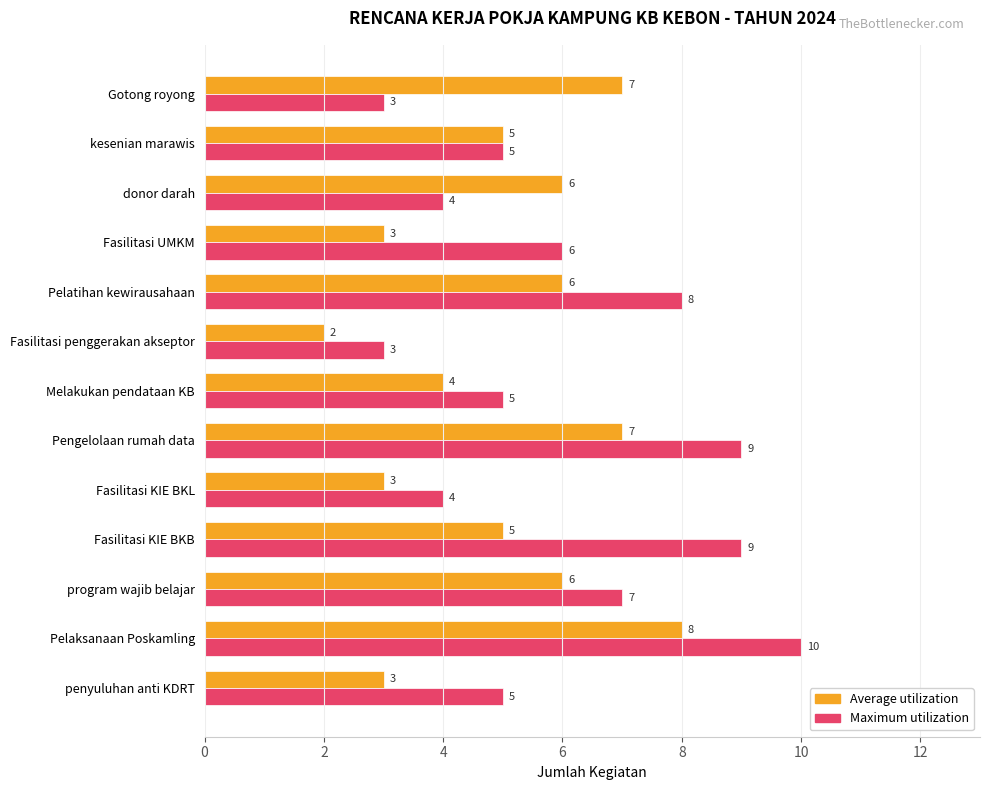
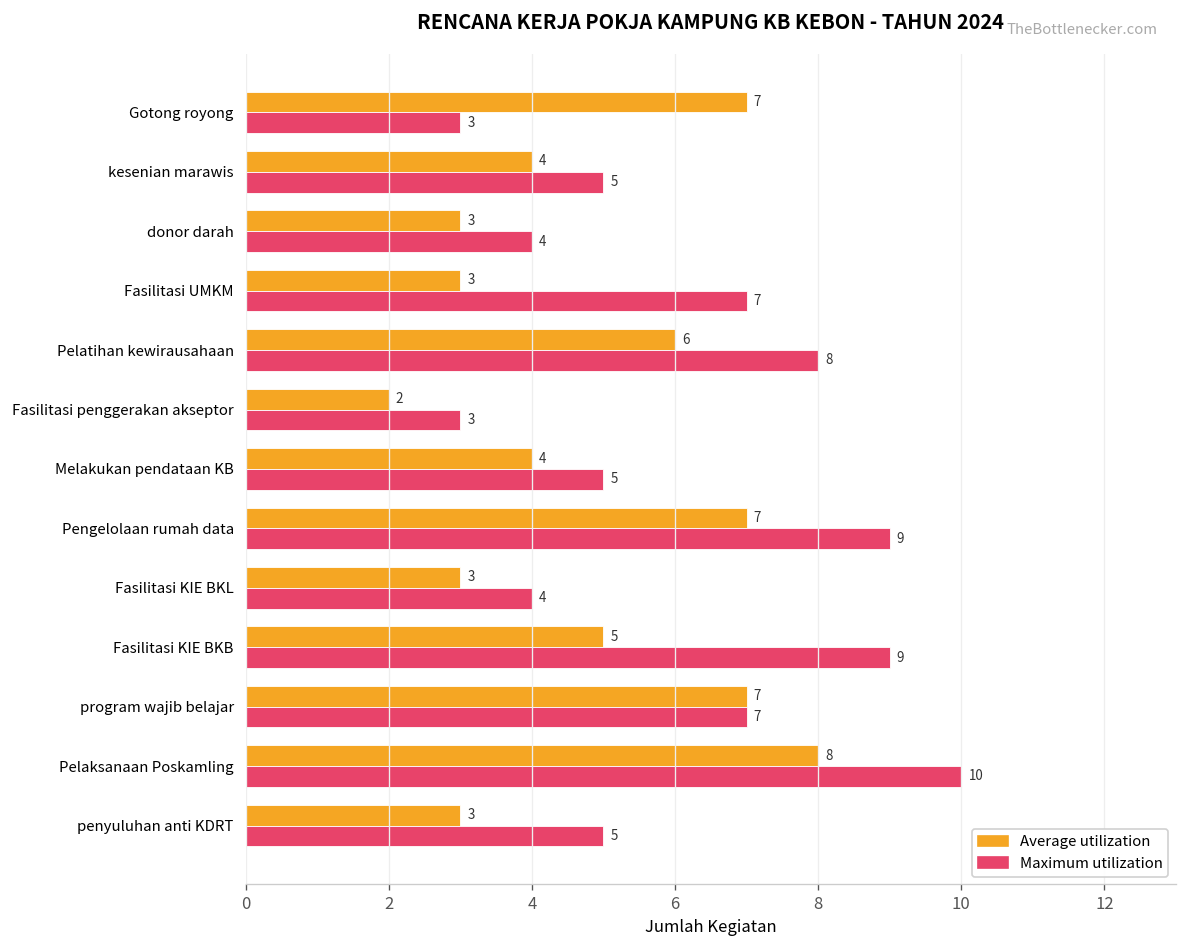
Average utilization, kesenian marawis: 5 -> 4
Average utilization, donor darah: 6 -> 3
Maximum utilization, Fasilitasi UMKM: 6 -> 7
Average utilization, program wajib belajar: 6 -> 7
